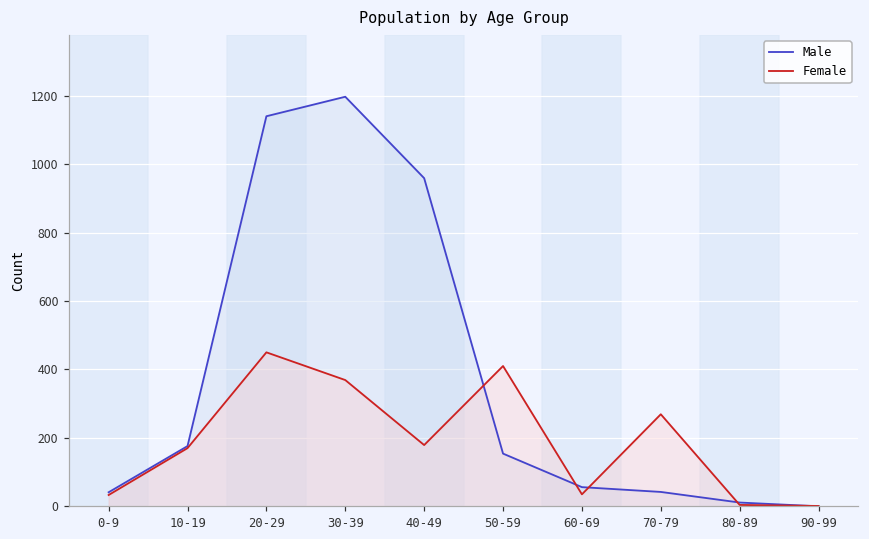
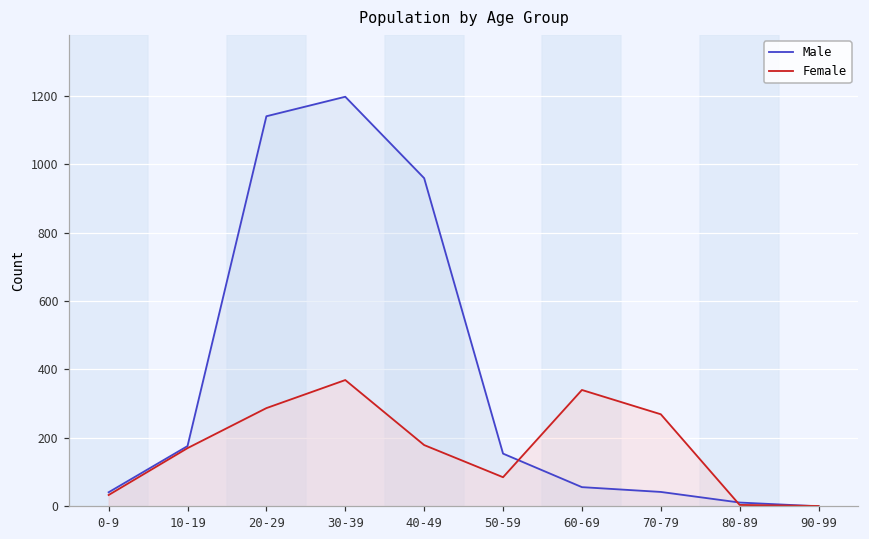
Female, 20-29: 450 -> 290
Female, 50-59: 410 -> 90
Female, 60-69: 40 -> 340
